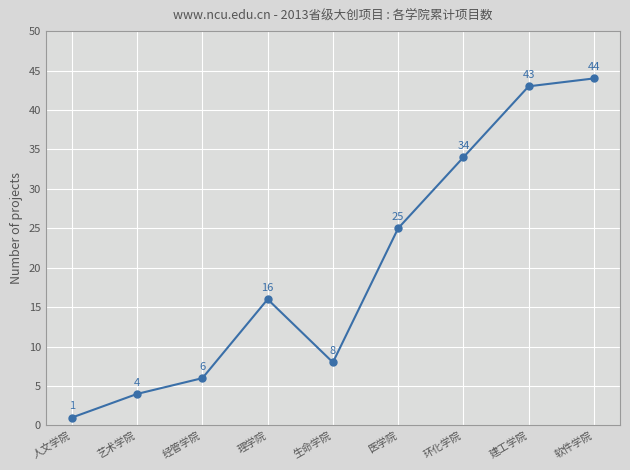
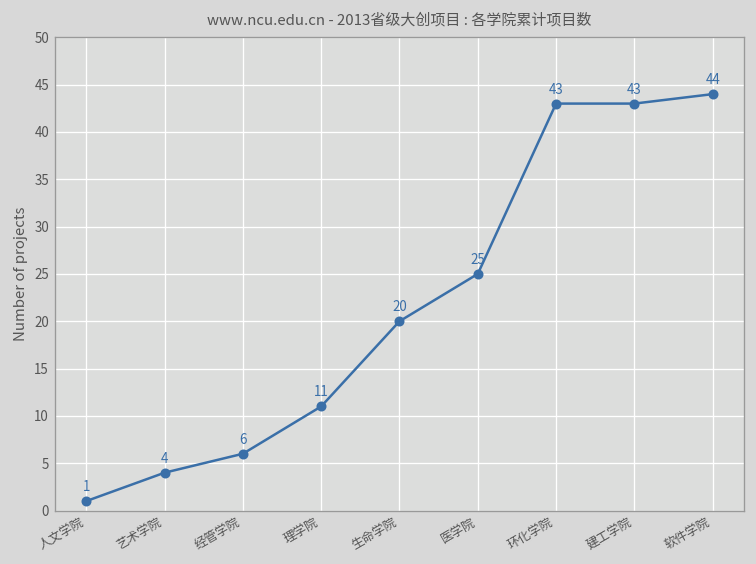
理学院: 16 -> 11
生命学院: 8 -> 20
环化学院: 34 -> 43
